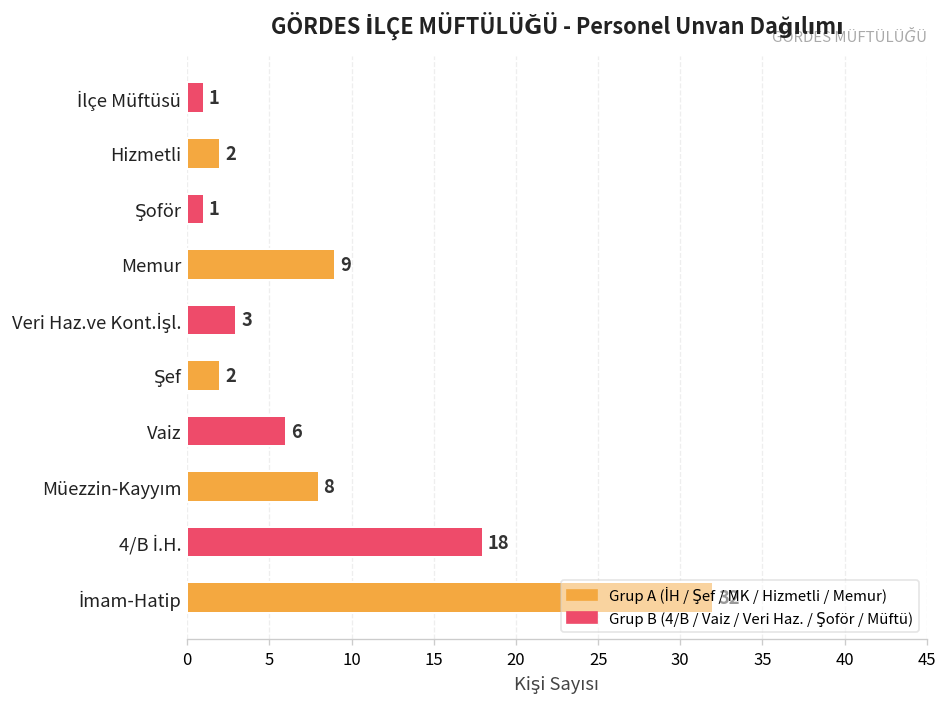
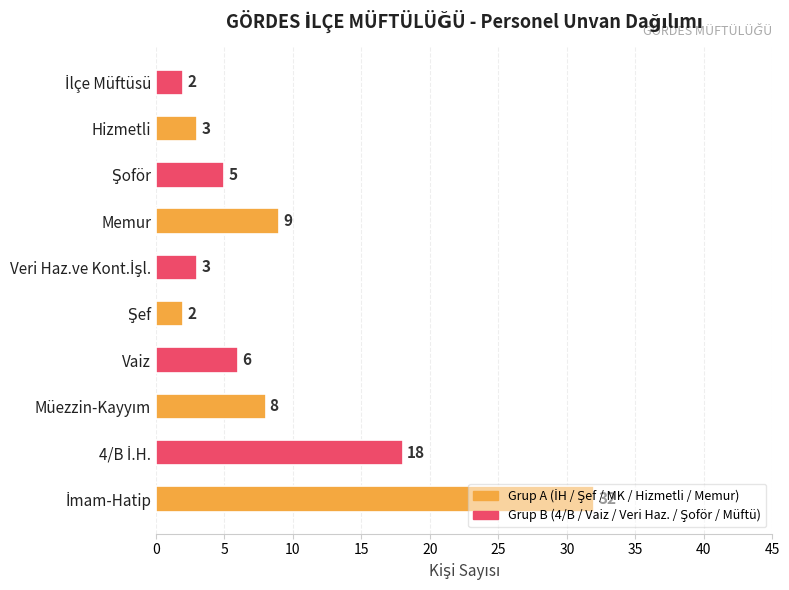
İlçe Müftüsü: 1 -> 2
Hizmetli: 2 -> 3
Şoför: 1 -> 5
